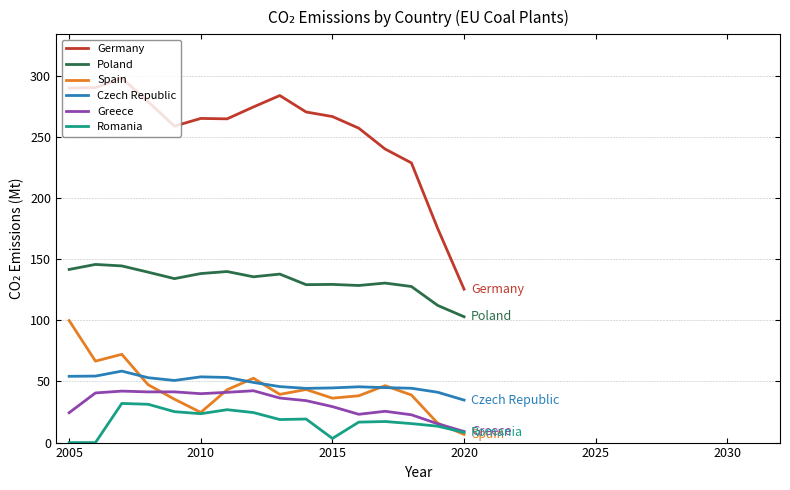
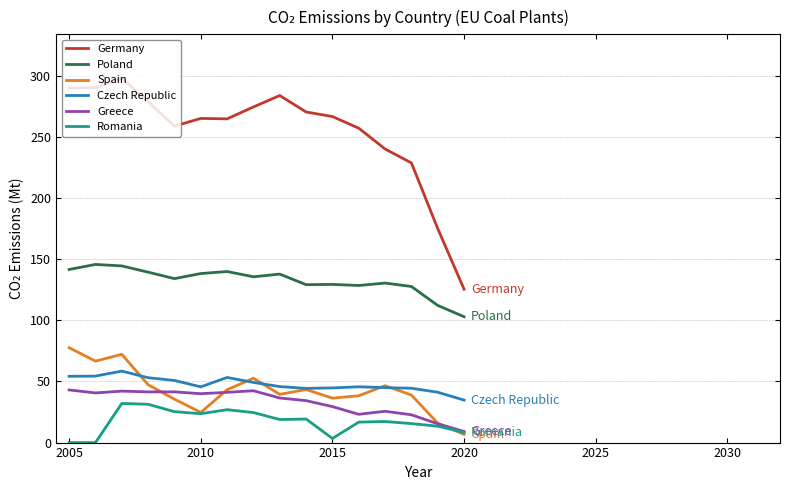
Spain, 2005: 100 -> 78
Greece, 2005: 24 -> 43
Czech Republic, 2010: 54 -> 46
